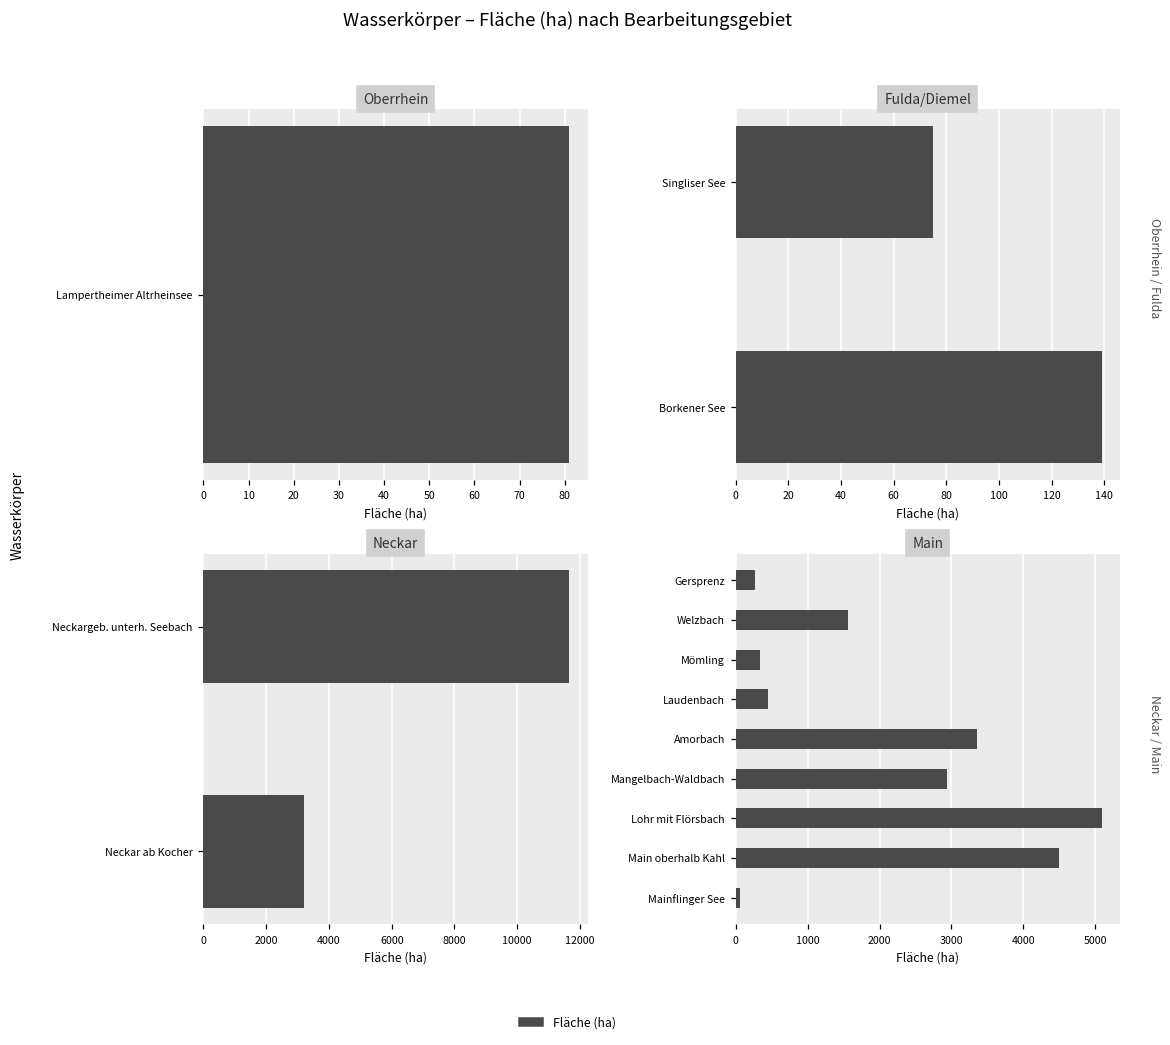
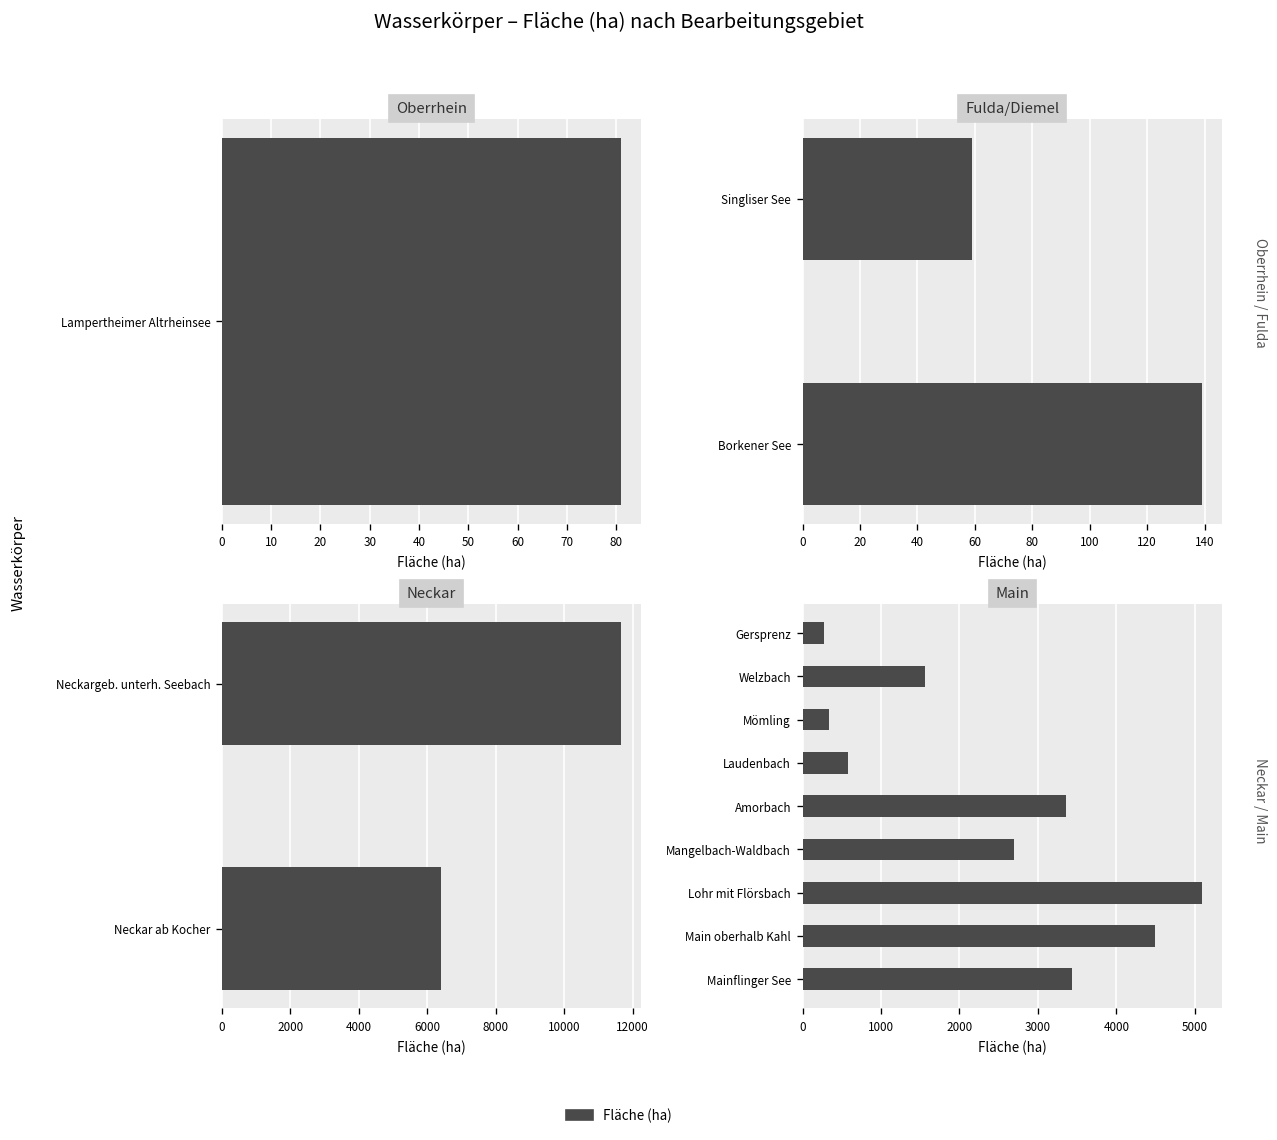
Fulda/Diemel, Singliser See: 75 -> 59
Neckar, Neckar ab Kocher: 3200 -> 6400
Main, Laudenbach: 400 -> 600
Main, Mangelbach-Waldbach: 2900 -> 2700
Main, Mainflinger See: 100 -> 3400
